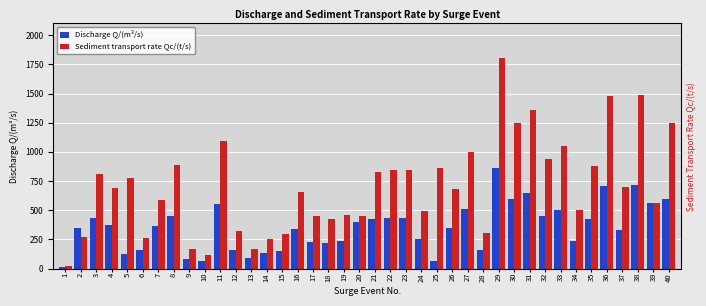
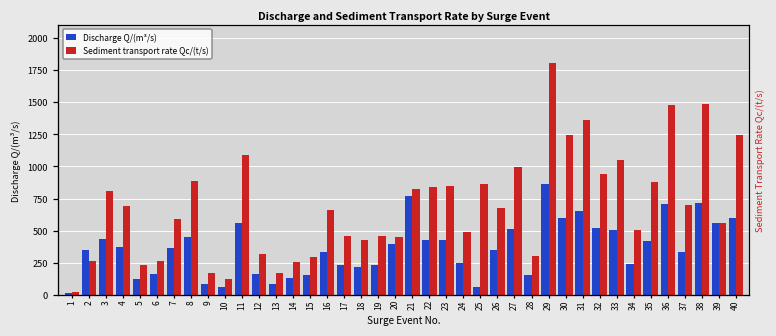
Sediment transport rate Qc/(t/s), 5: 770 -> 230
Discharge Q/(m³/s), 21: 420 -> 770
Discharge Q/(m³/s), 32: 450 -> 520
